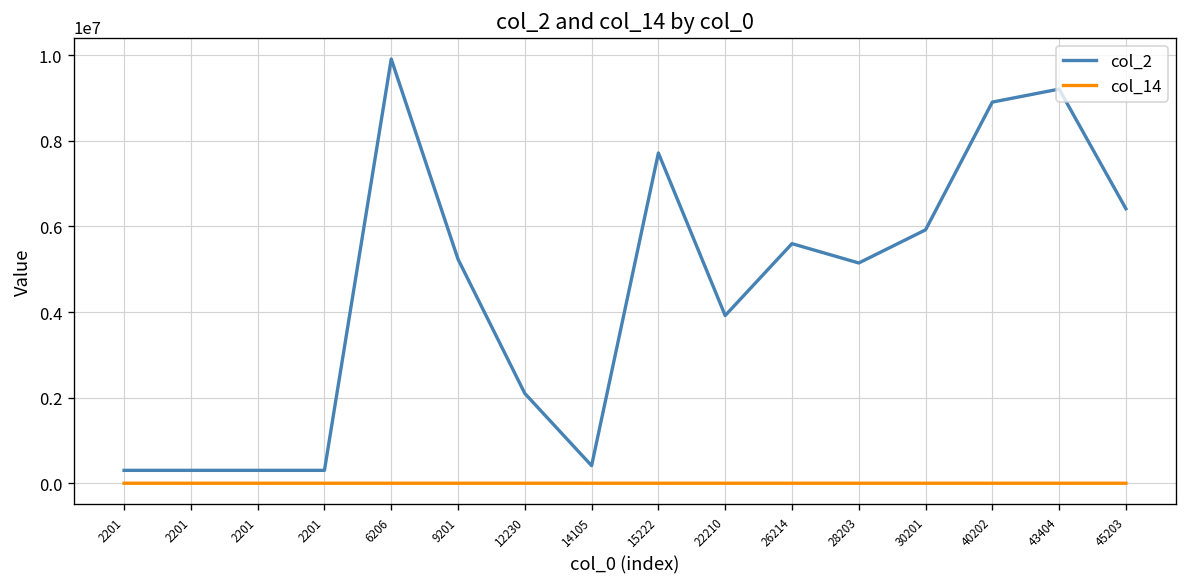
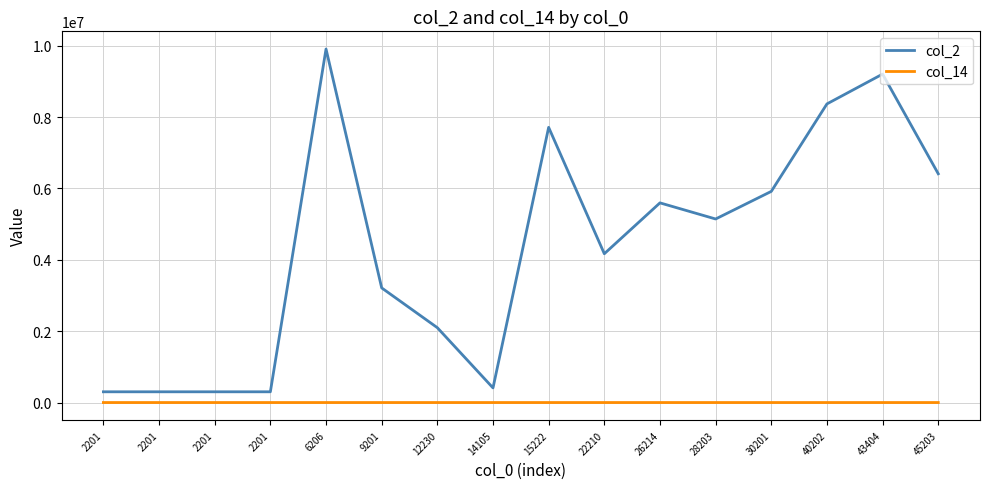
col_2, 9201: 5200000 -> 3200000
col_2, 22210: 3900000 -> 4200000
col_2, 40202: 8900000 -> 8400000
